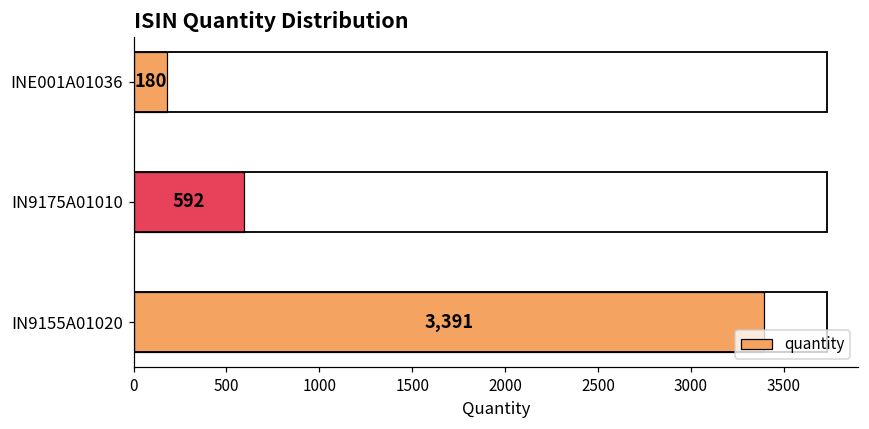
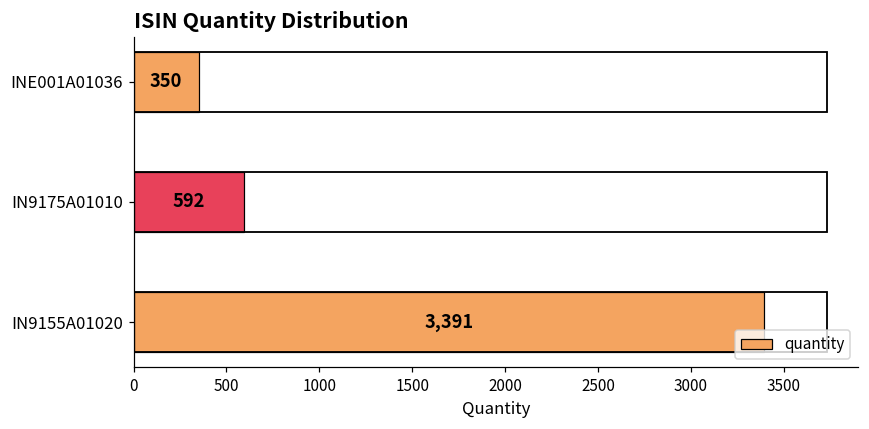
INE001A01036: 180 -> 350
